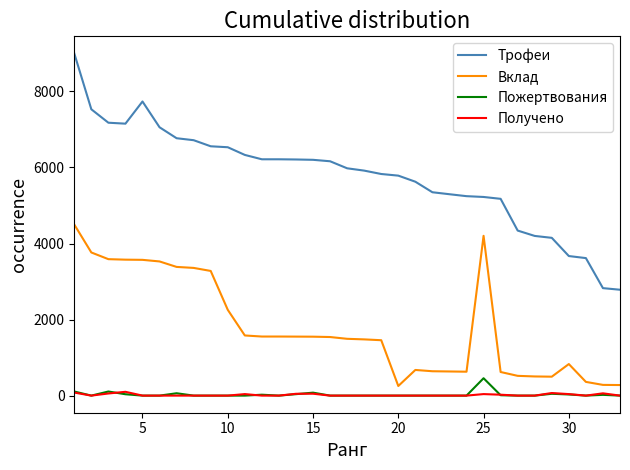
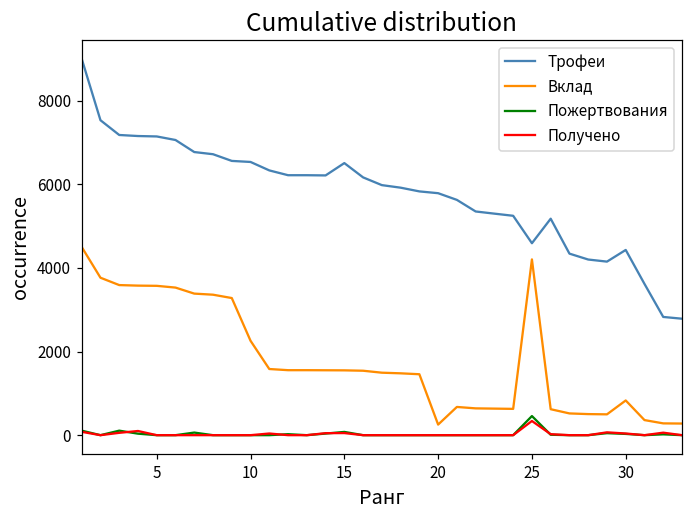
Трофеи, 5: 7700 -> 7100
Трофеи, 15: 6200 -> 6500
Трофеи, 25: 5200 -> 4600
Получено, 25: 0 -> 300
Трофеи, 30: 3700 -> 4400
